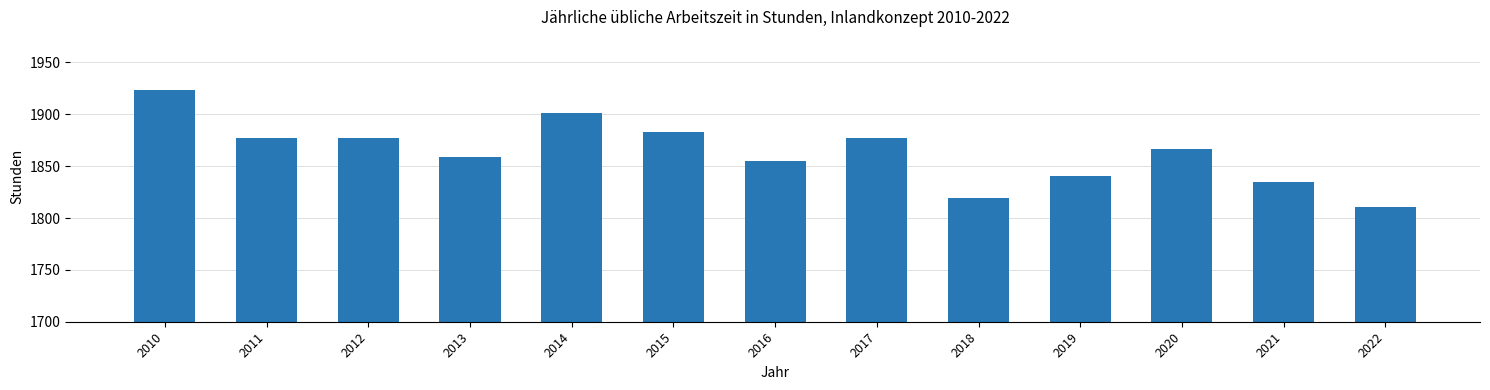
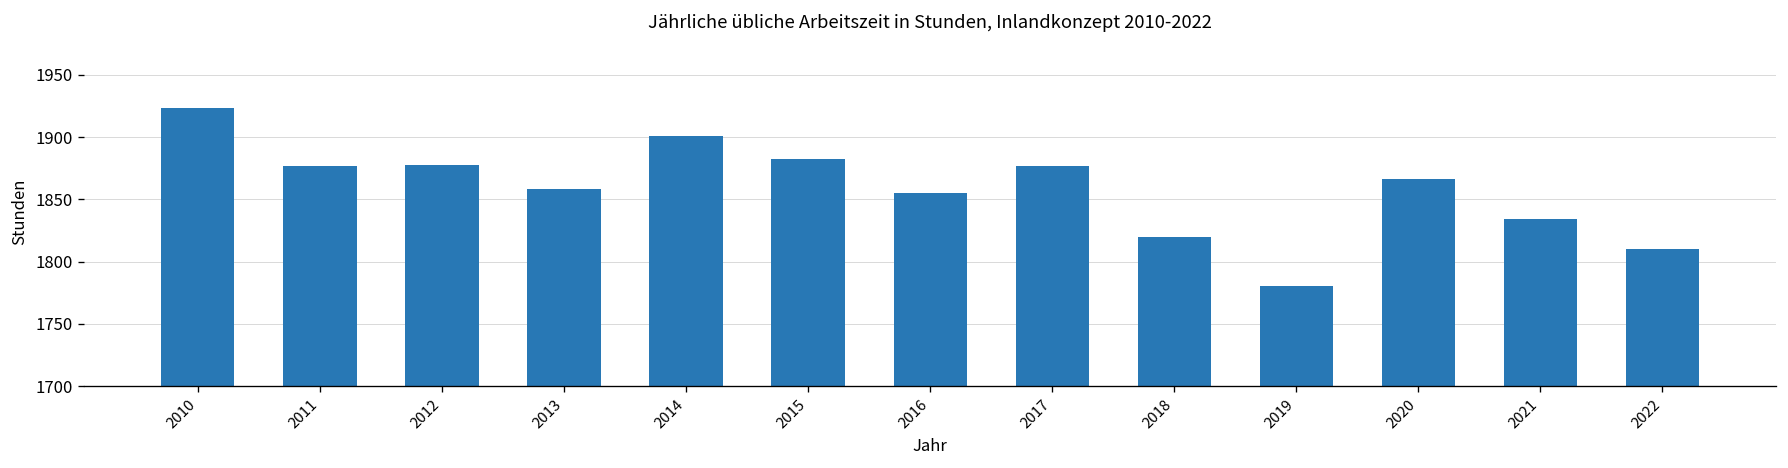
2019: 1841 -> 1781
